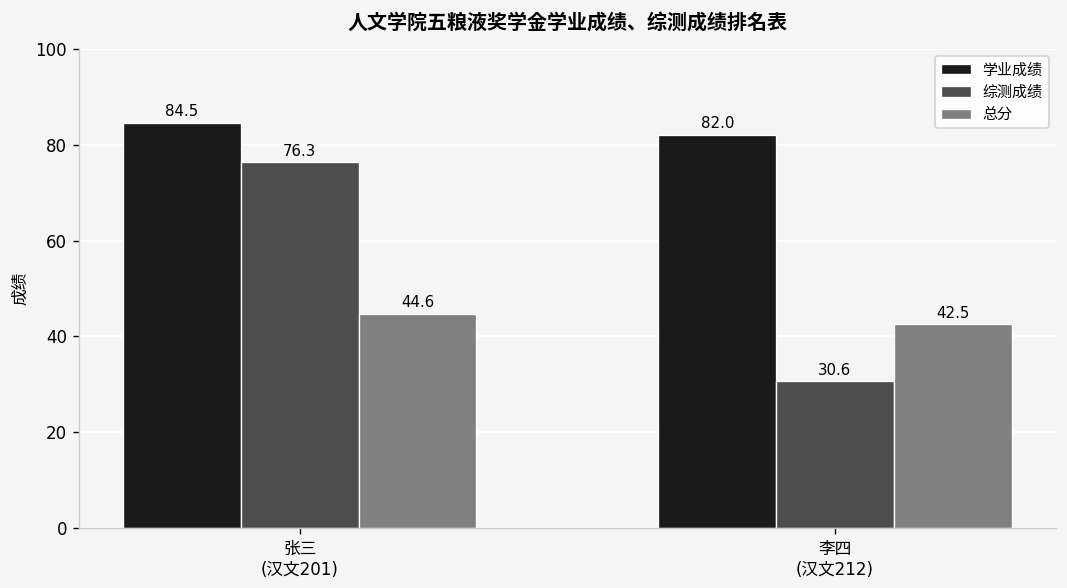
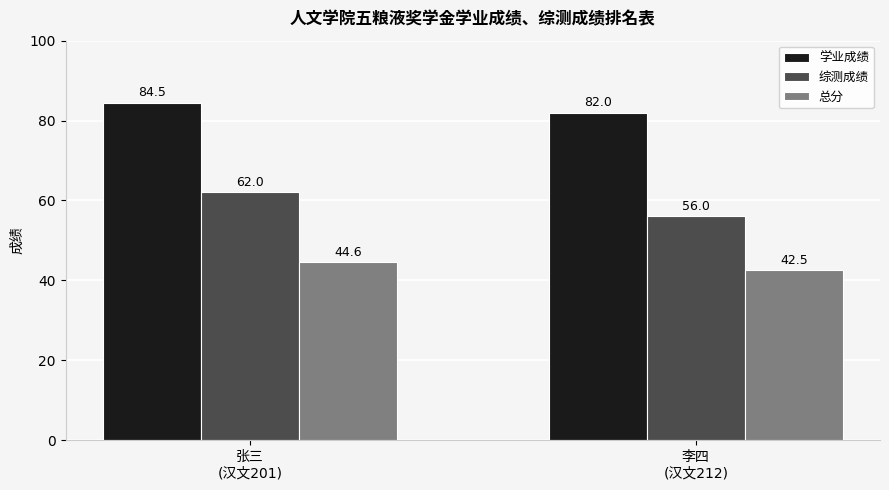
综测成绩, 张三 (汉文201): 76.3 -> 62.0
综测成绩, 李四 (汉文212): 30.6 -> 56.0
